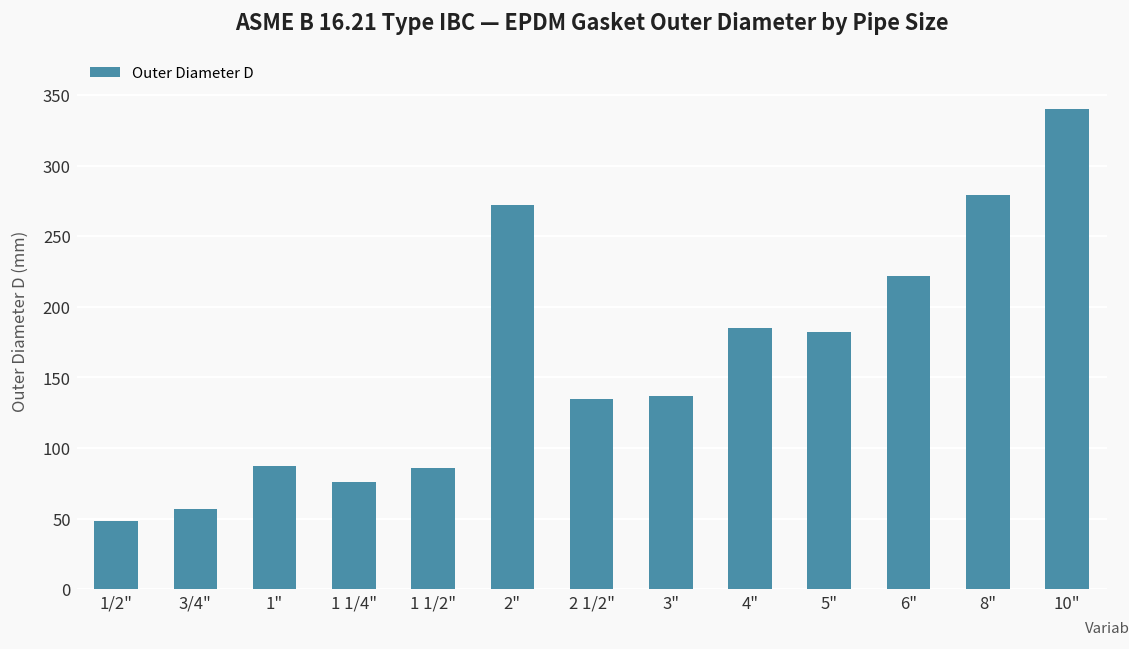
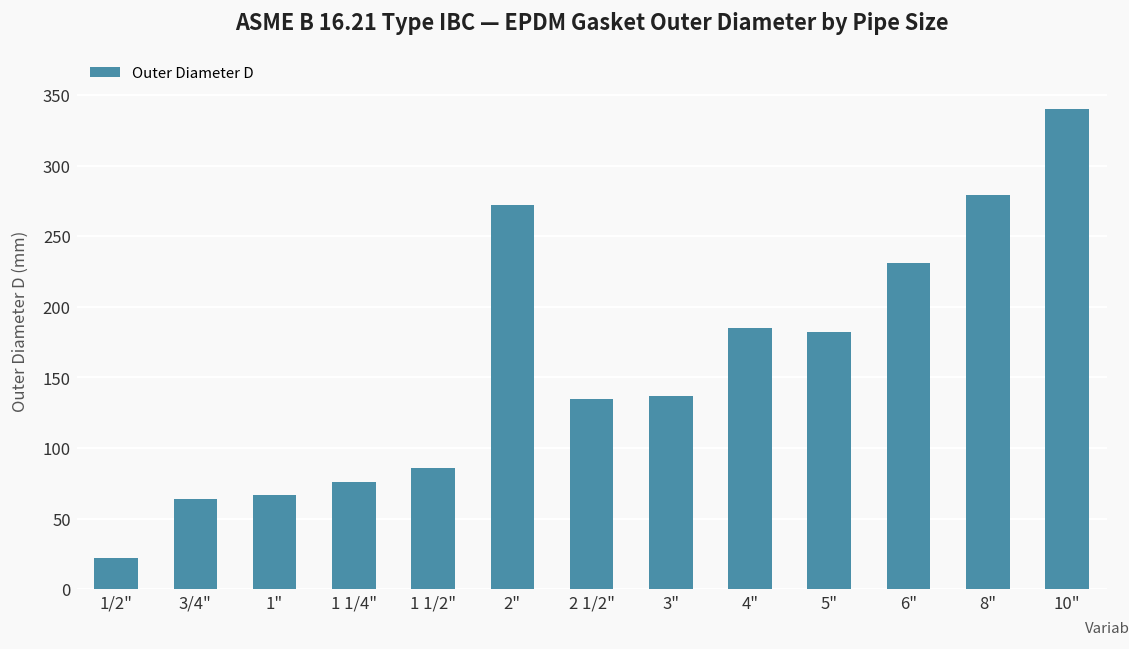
1/2": 48 -> 22
3/4": 57 -> 64
1": 87 -> 67
6": 222 -> 231
